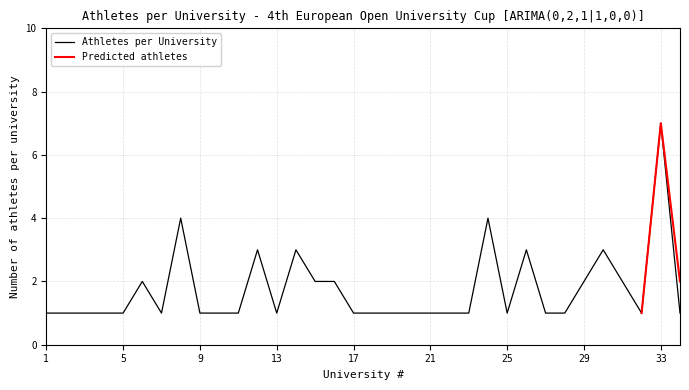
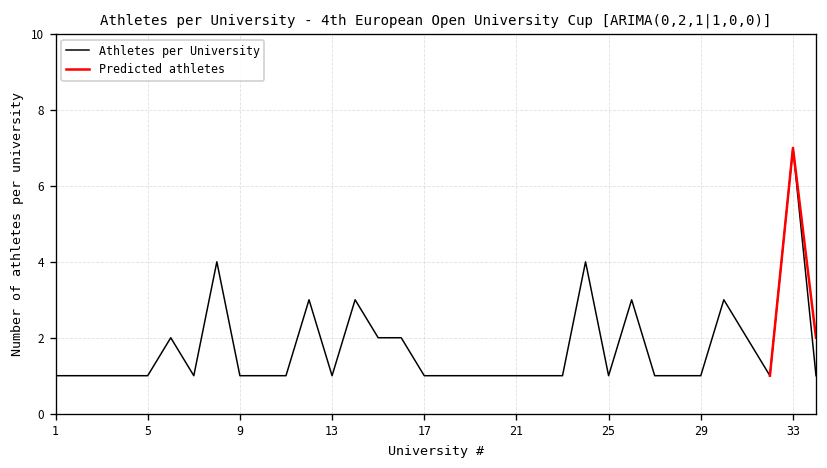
Athletes per University, 29: 2 -> 1
